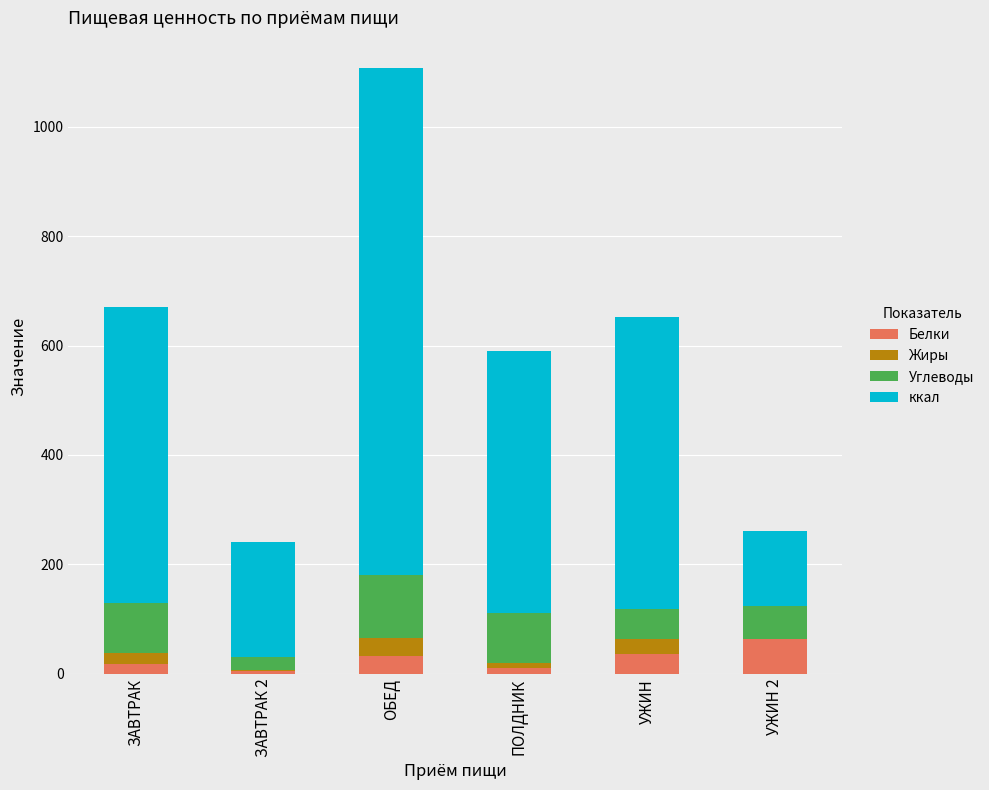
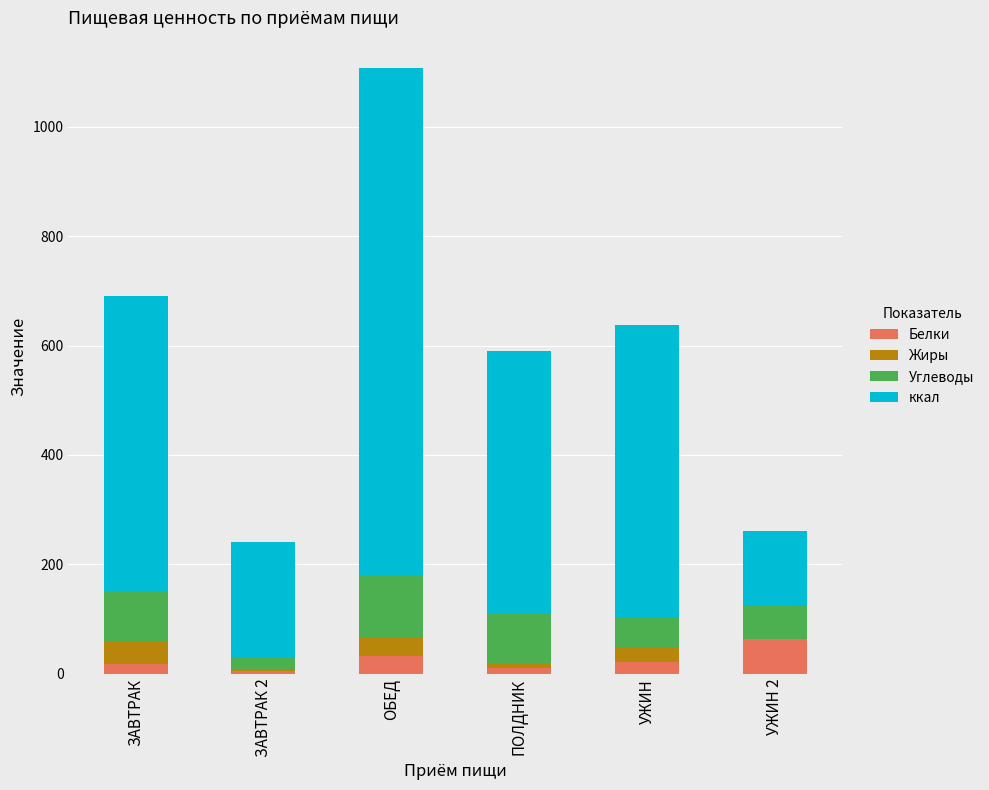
Жиры, ЗАВТРАК: 20 -> 40
Белки, УЖИН: 40 -> 20
